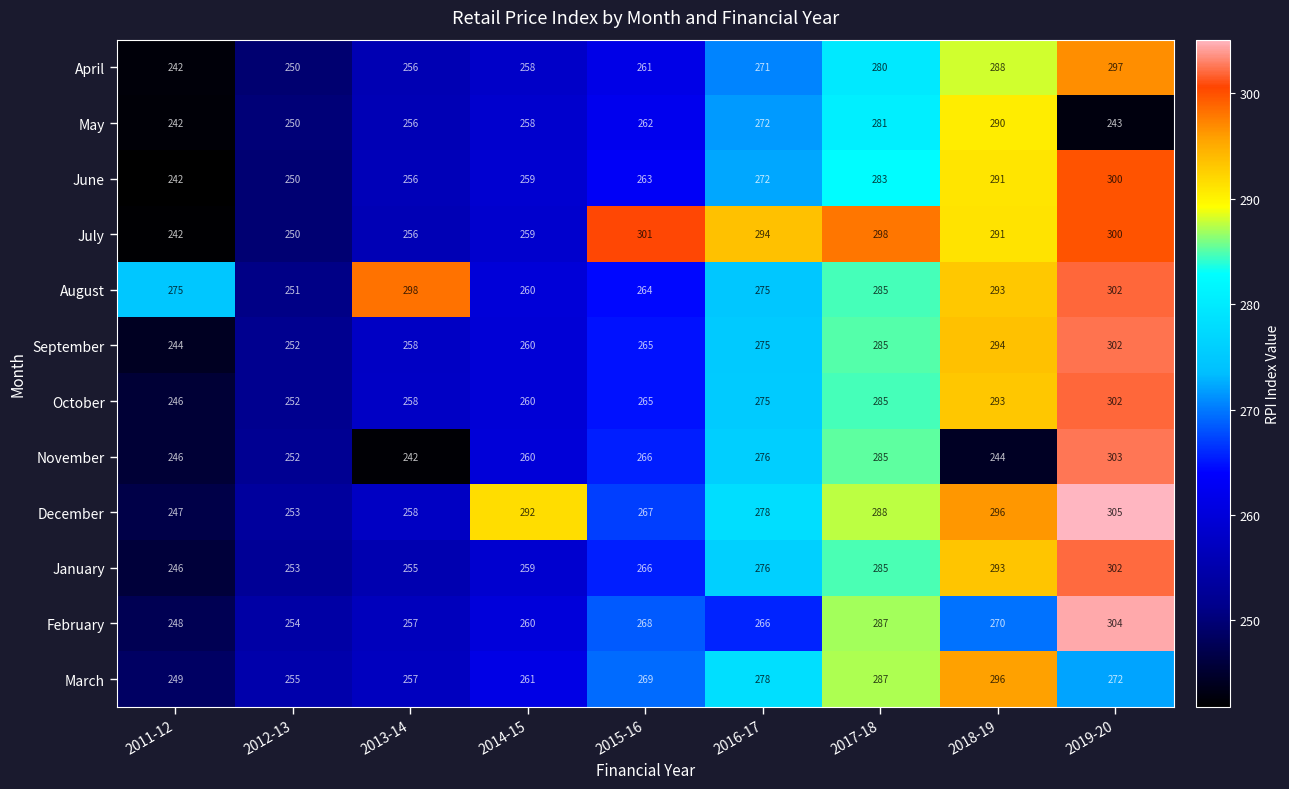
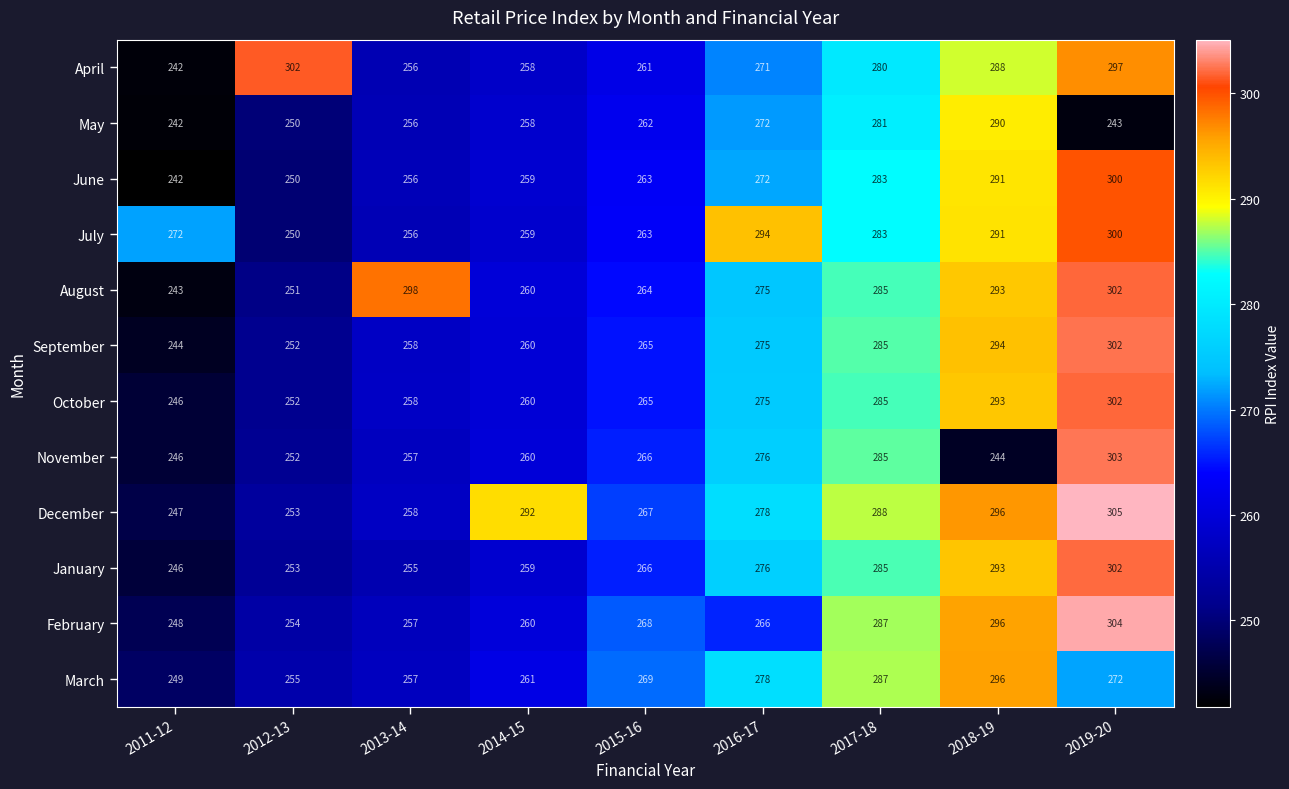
April, 2012-13: 250 -> 302
July, 2011-12: 242 -> 272
July, 2015-16: 301 -> 263
July, 2017-18: 298 -> 283
August, 2011-12: 275 -> 243
November, 2013-14: 242 -> 257
February, 2018-19: 270 -> 296
